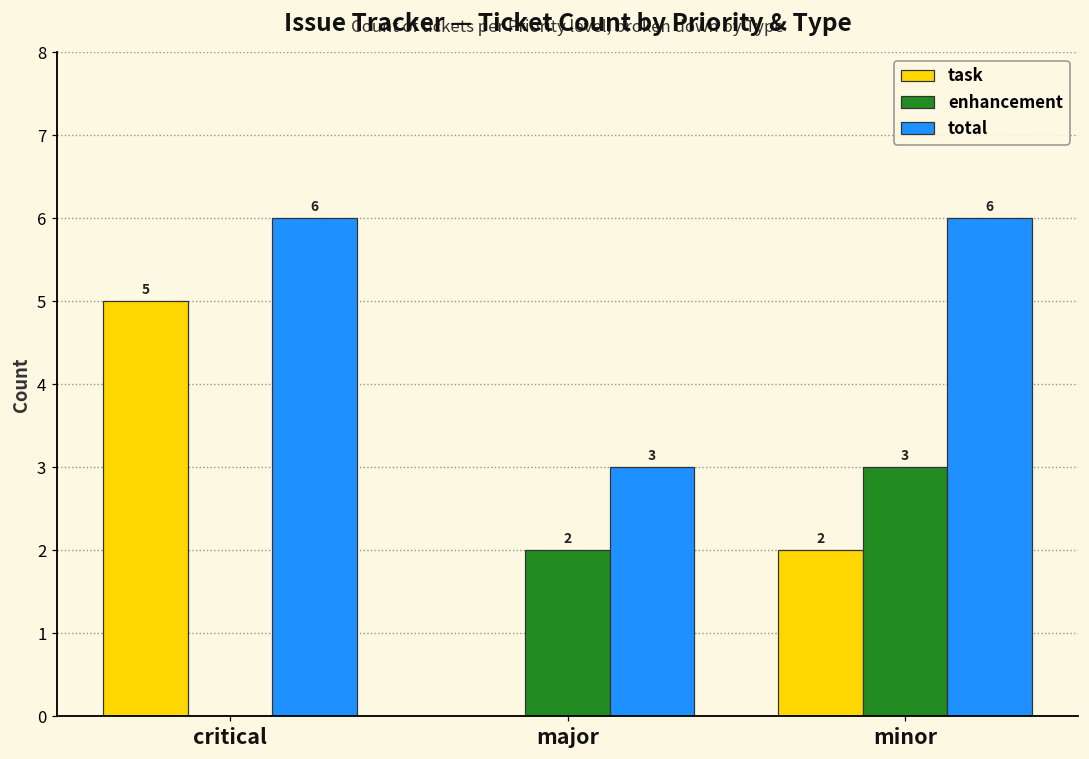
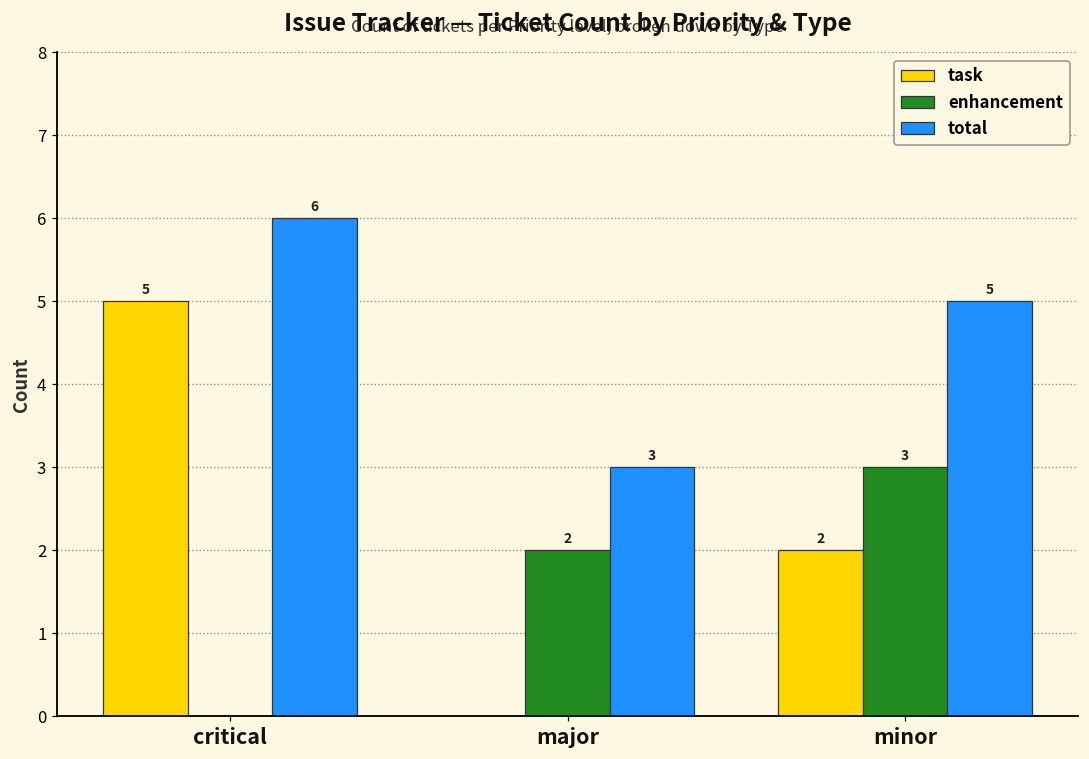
total, minor: 6 -> 5
